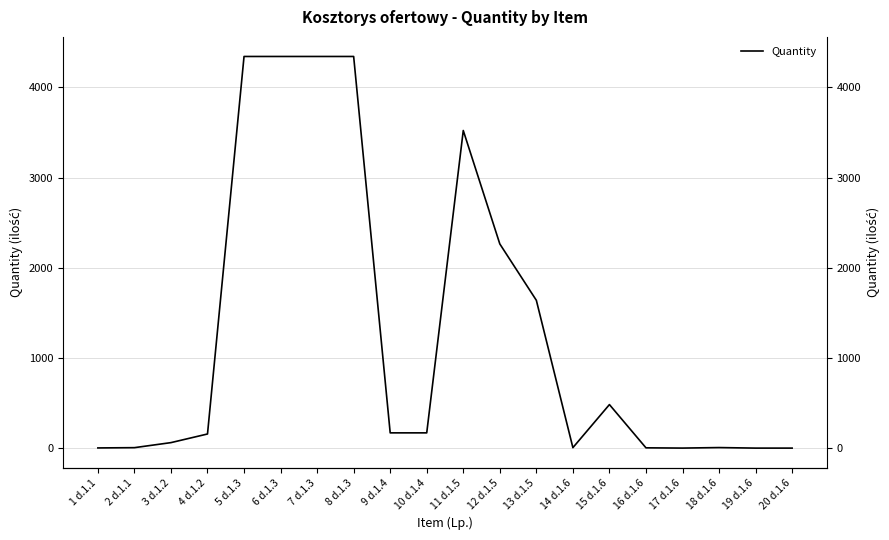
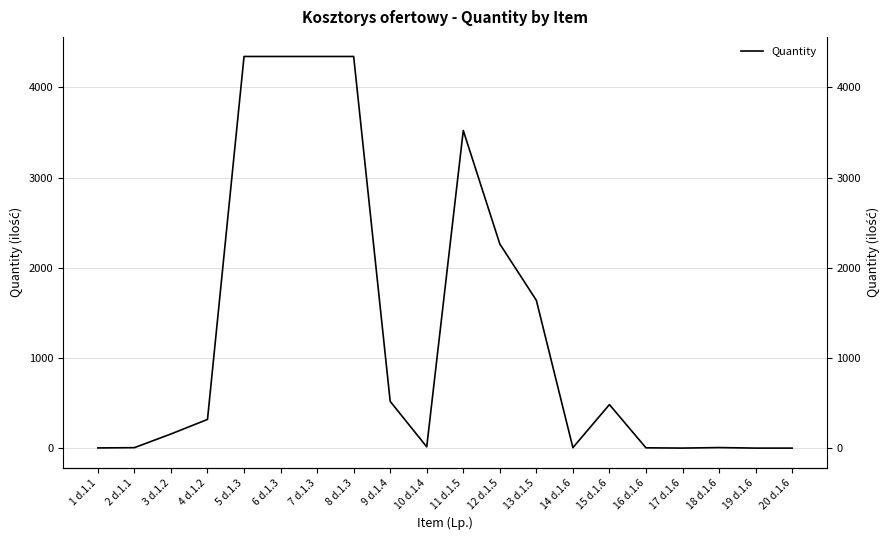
3 d.1.2: 100 -> 200
4 d.1.2: 200 -> 300
9 d.1.4: 200 -> 500
10 d.1.4: 200 -> 0
